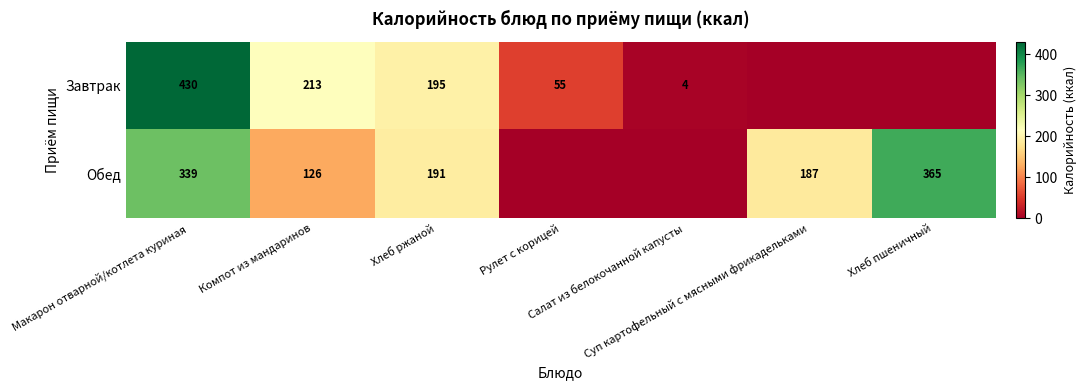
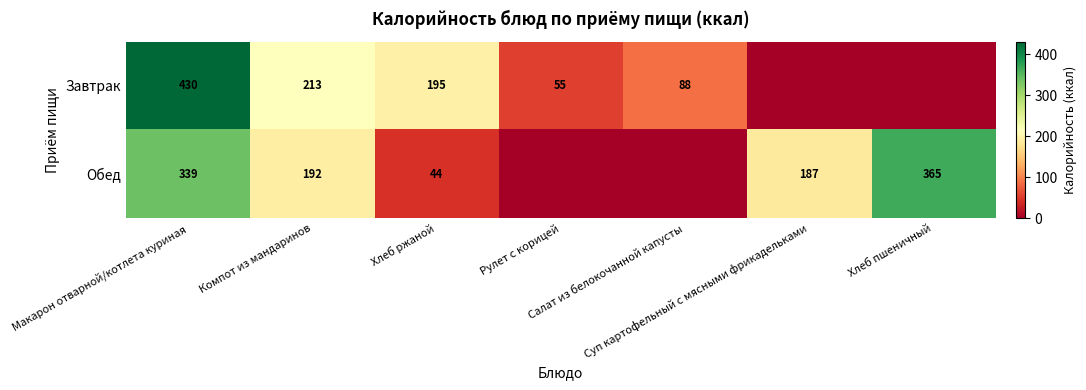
Завтрак, Салат из белокочанной капусты: 4 -> 88
Обед, Компот из мандаринов: 126 -> 192
Обед, Хлеб ржаной: 191 -> 44
